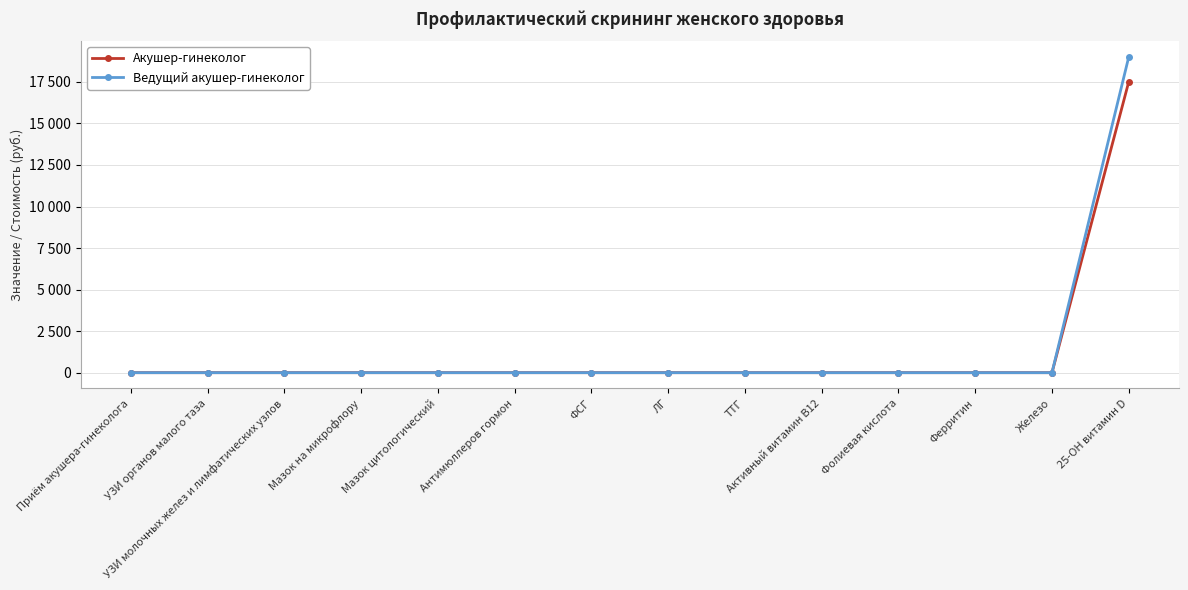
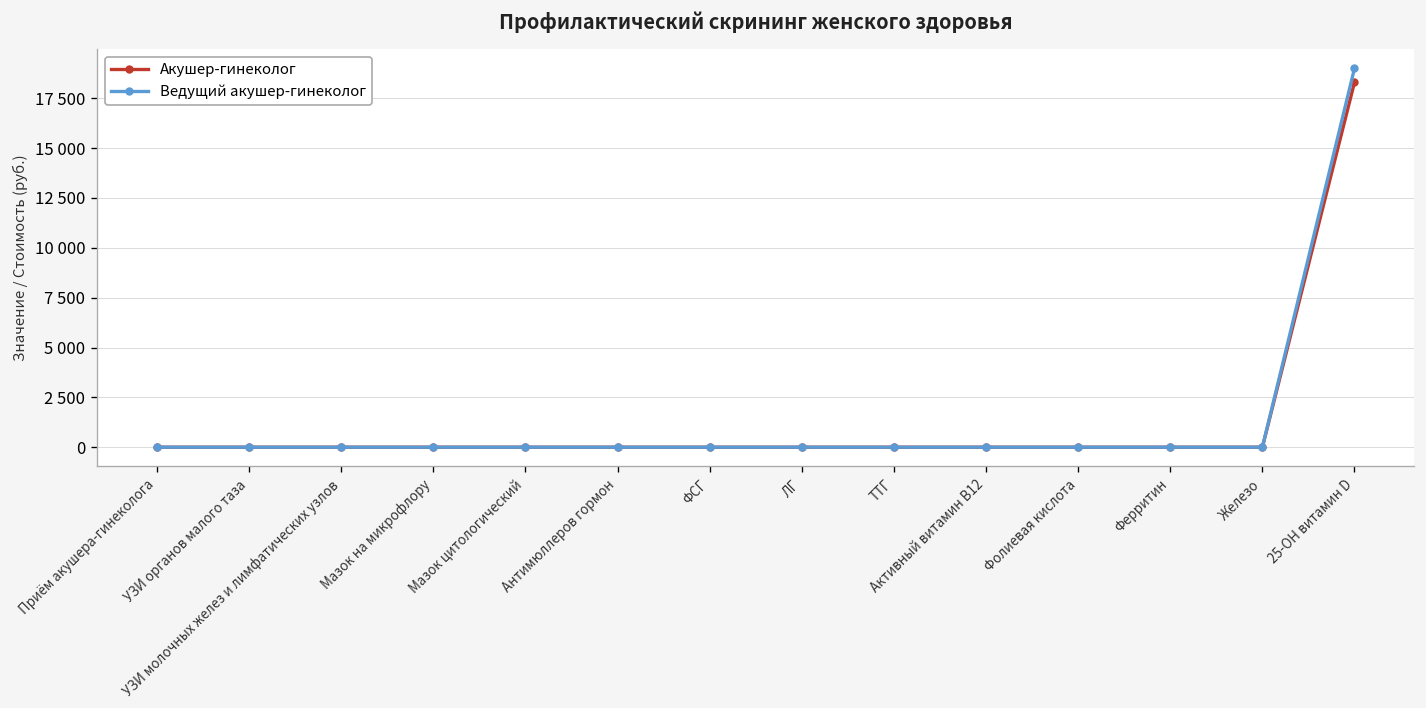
Акушер-гинеколог, 25-ОН витамин D: 17500 -> 18300
